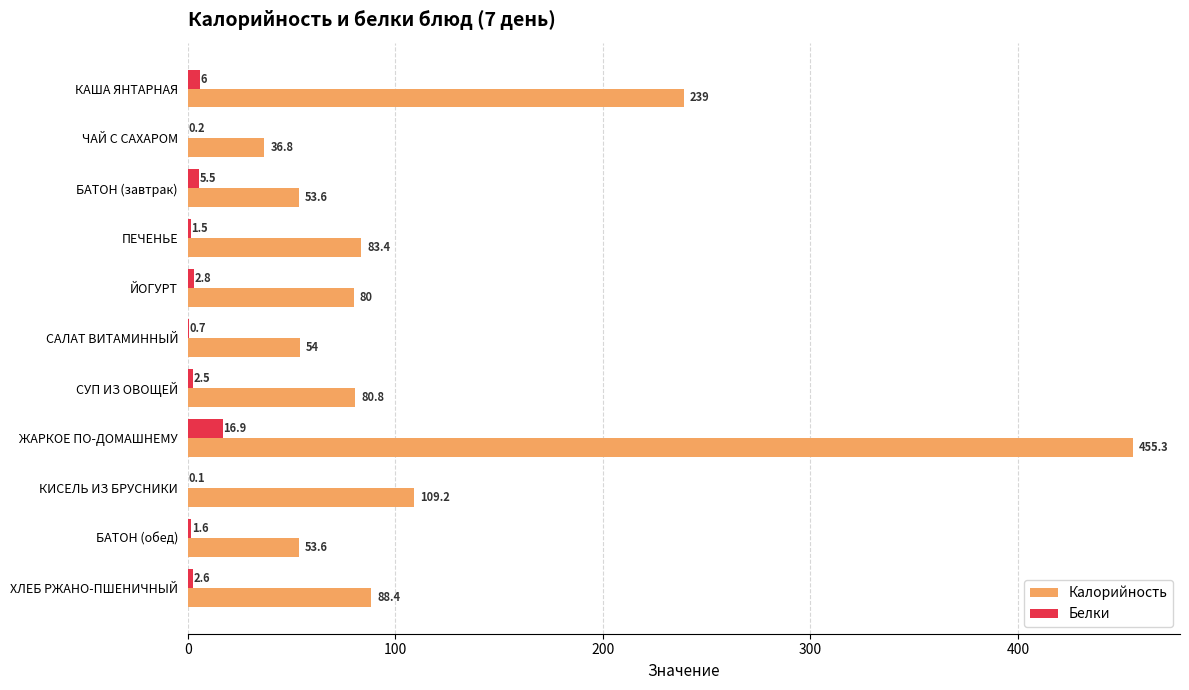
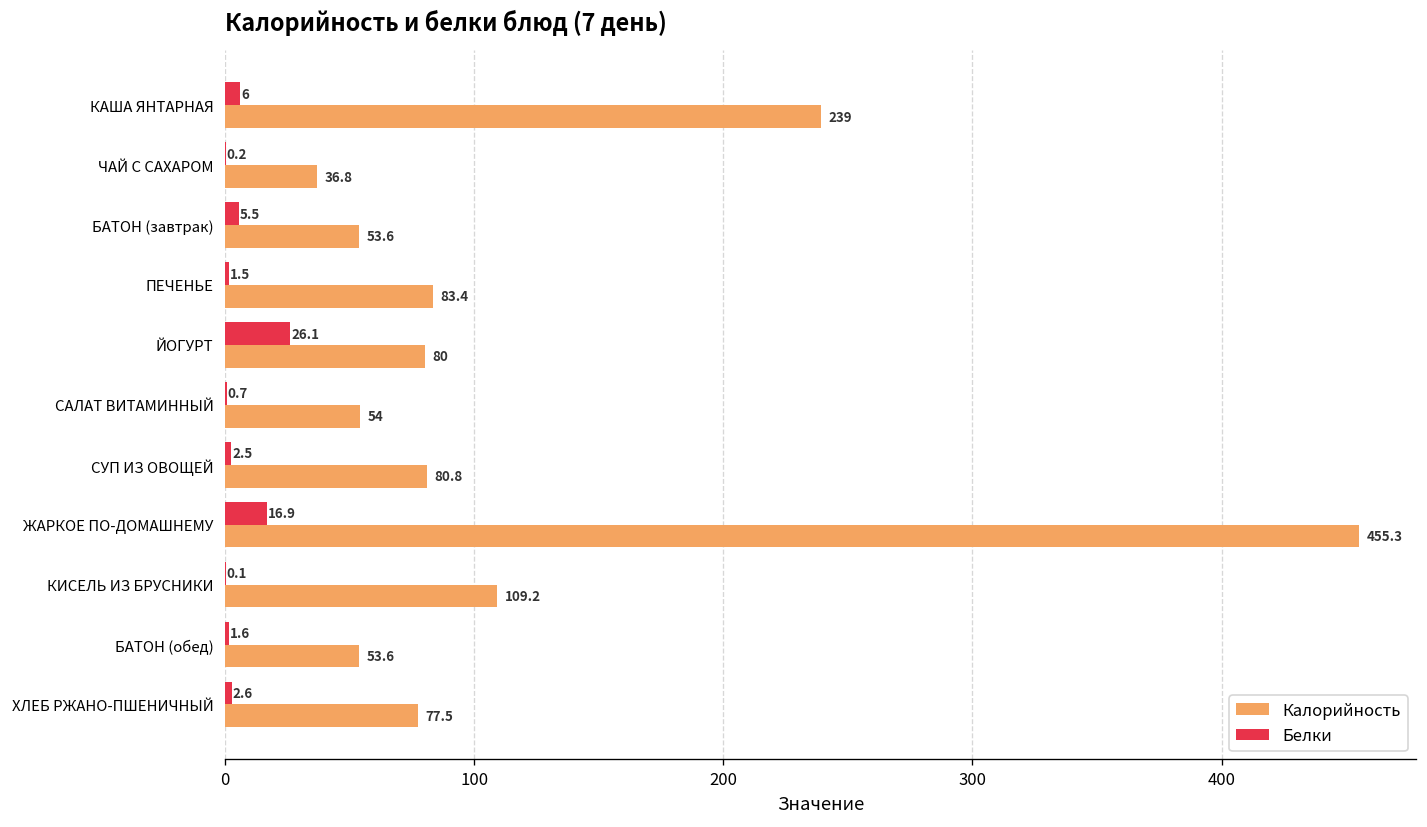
Белки, ЙОГУРТ: 2.8 -> 26.1
Калорийность, ХЛЕБ РЖАНО-ПШЕНИЧНЫЙ: 88.4 -> 77.5
